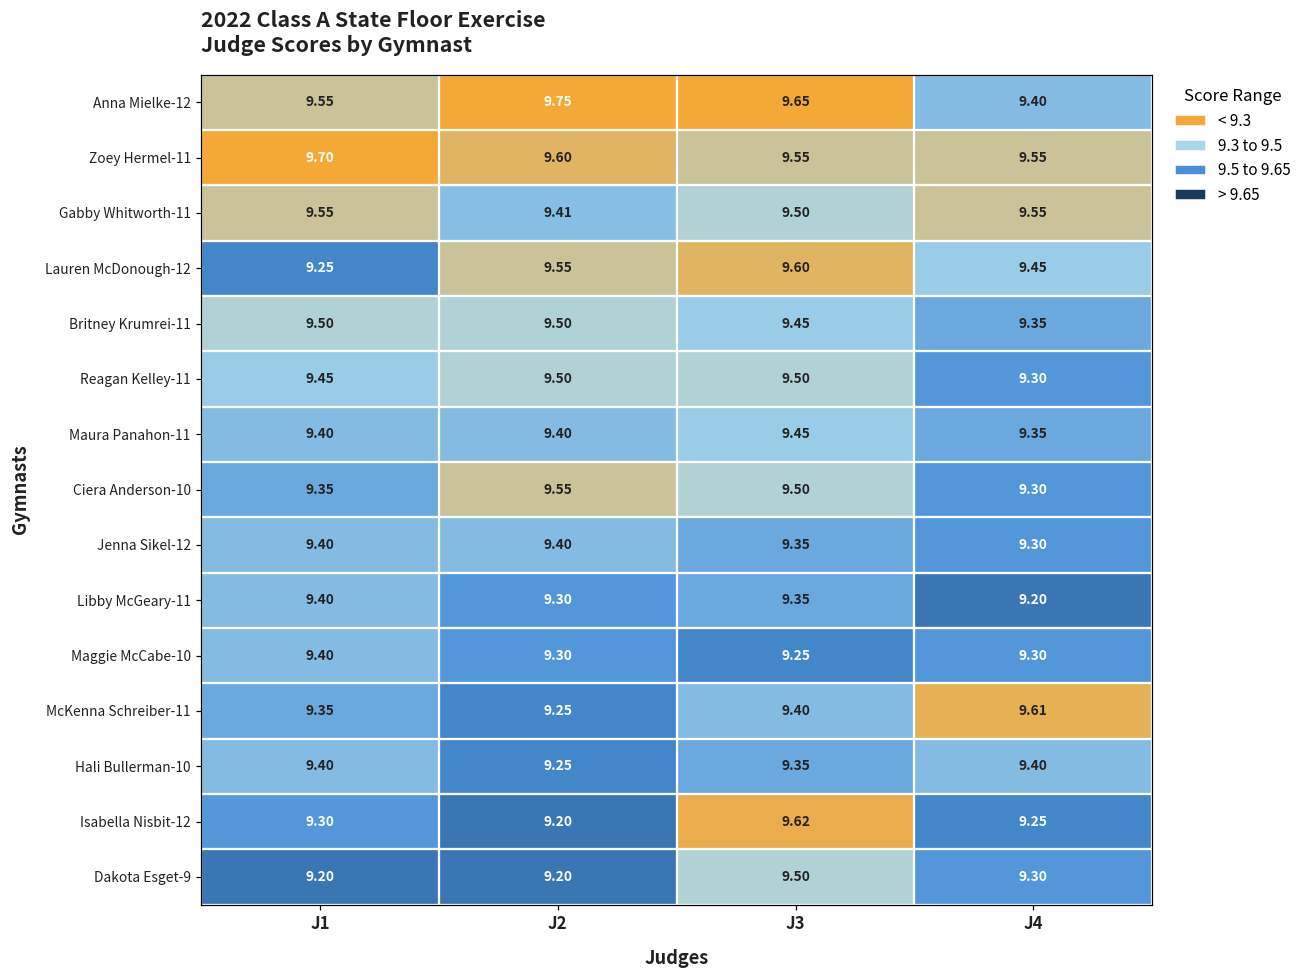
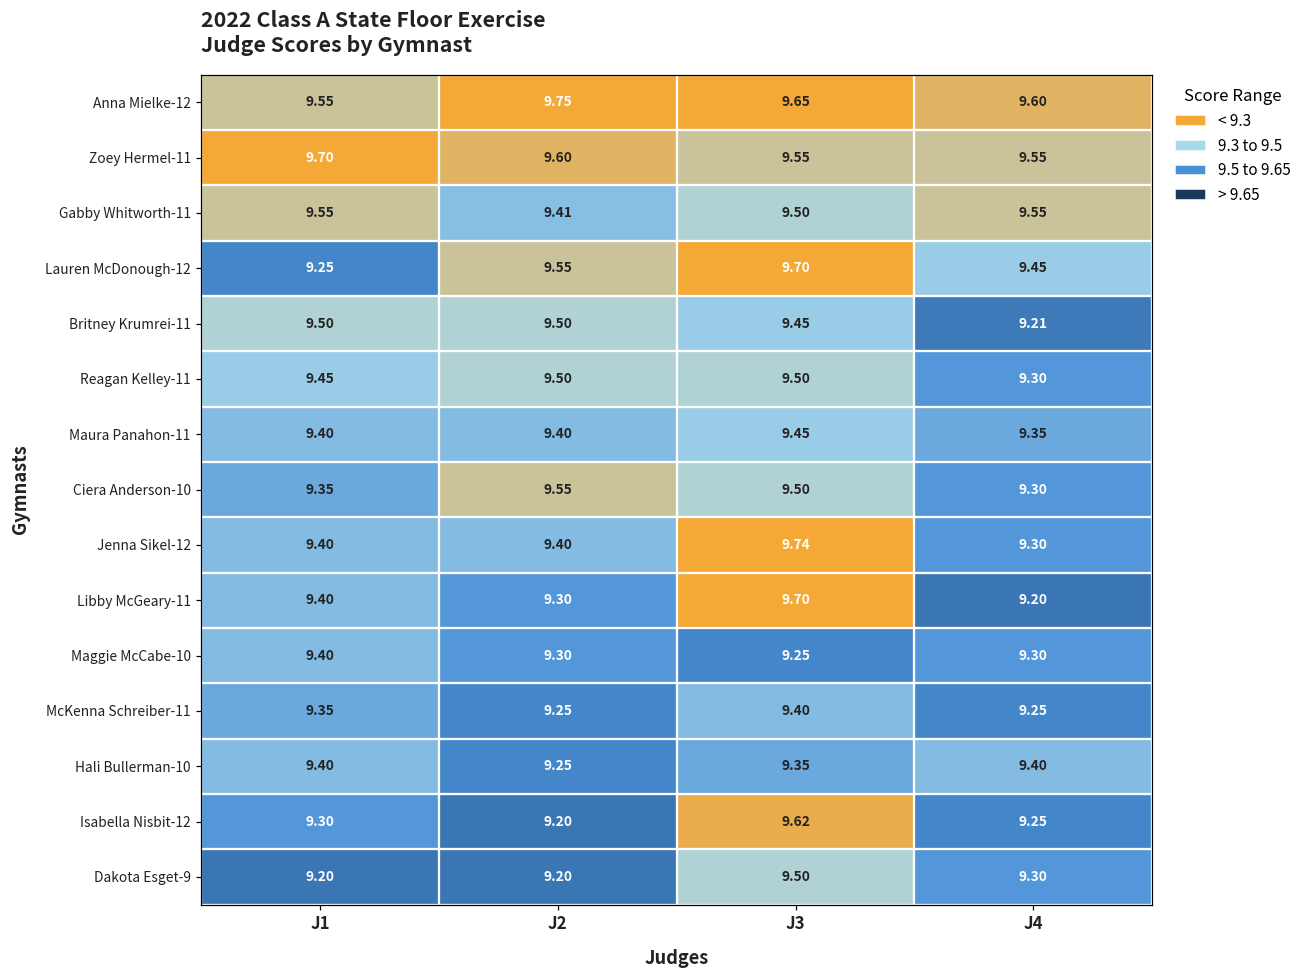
Anna Mielke-12, J4: 9.40 -> 9.60
Lauren McDonough-12, J3: 9.60 -> 9.70
Britney Krumrei-11, J4: 9.35 -> 9.21
Jenna Sikel-12, J3: 9.35 -> 9.74
Libby McGeary-11, J3: 9.35 -> 9.70
McKenna Schreiber-11, J4: 9.61 -> 9.25
